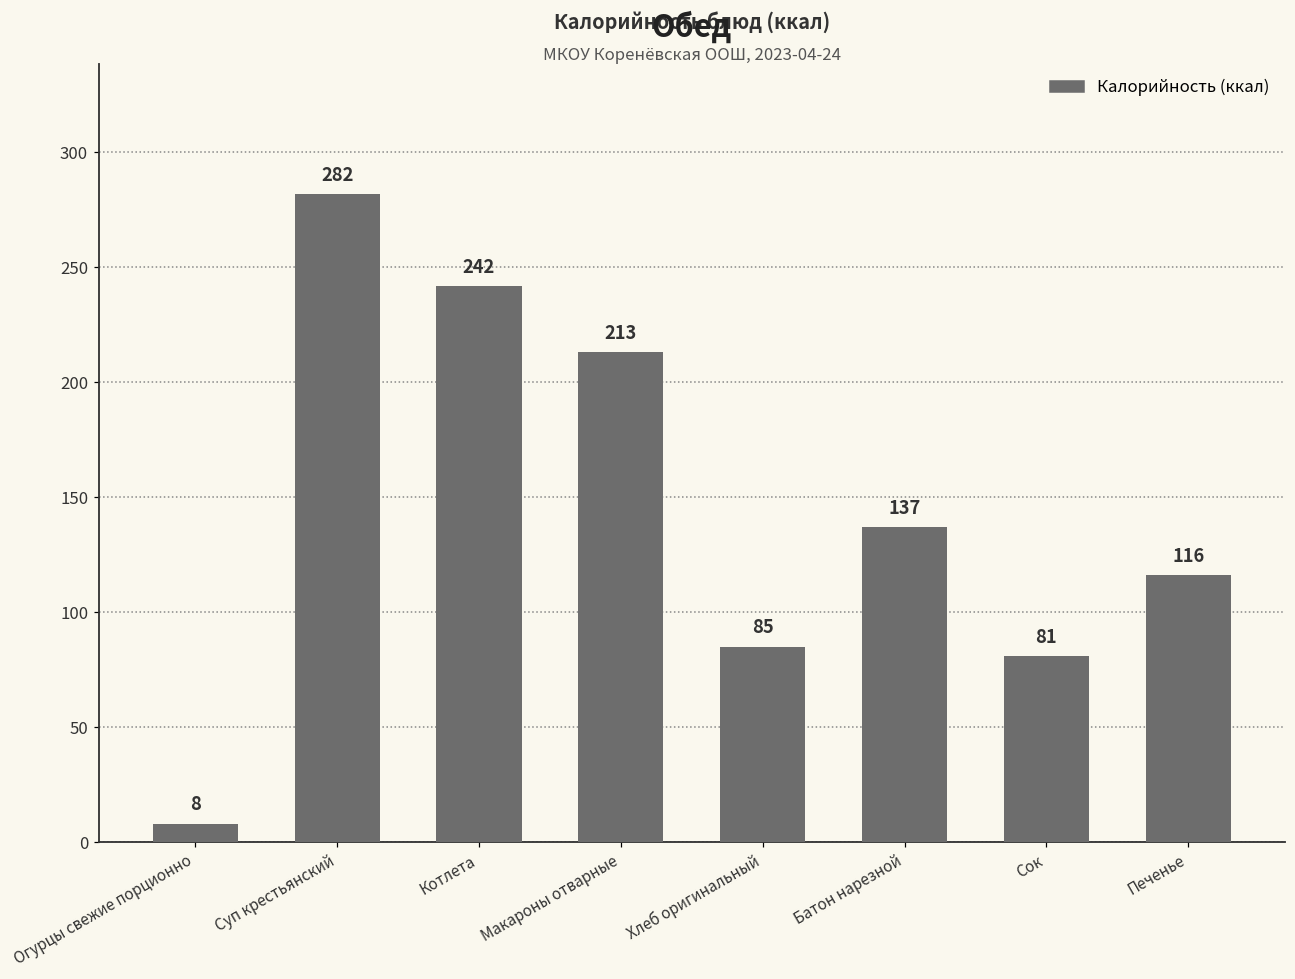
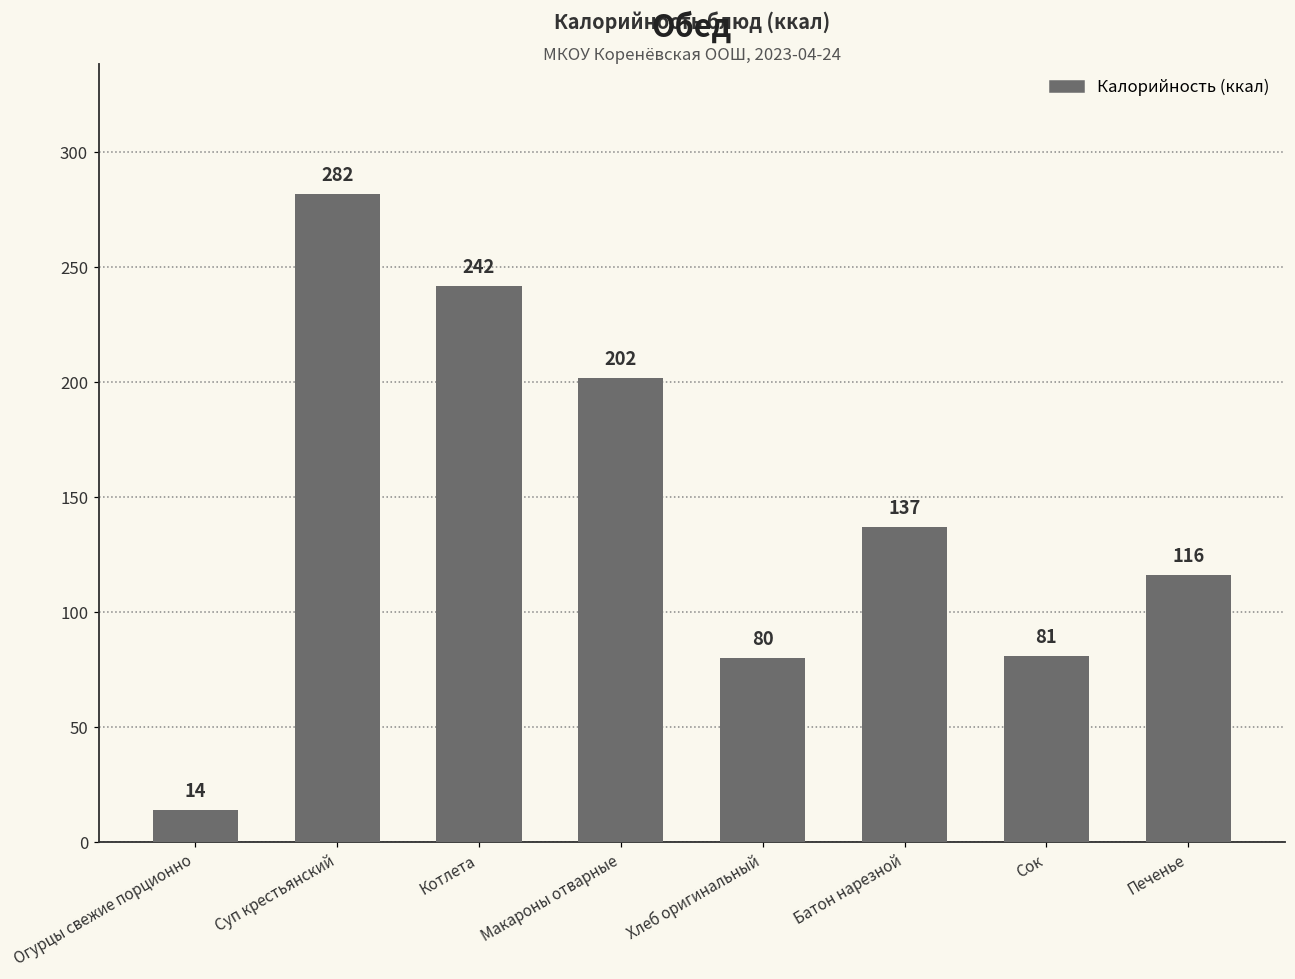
Огурцы свежие порционно: 8 -> 14
Макароны отварные: 213 -> 202
Хлеб оригинальный: 85 -> 80
